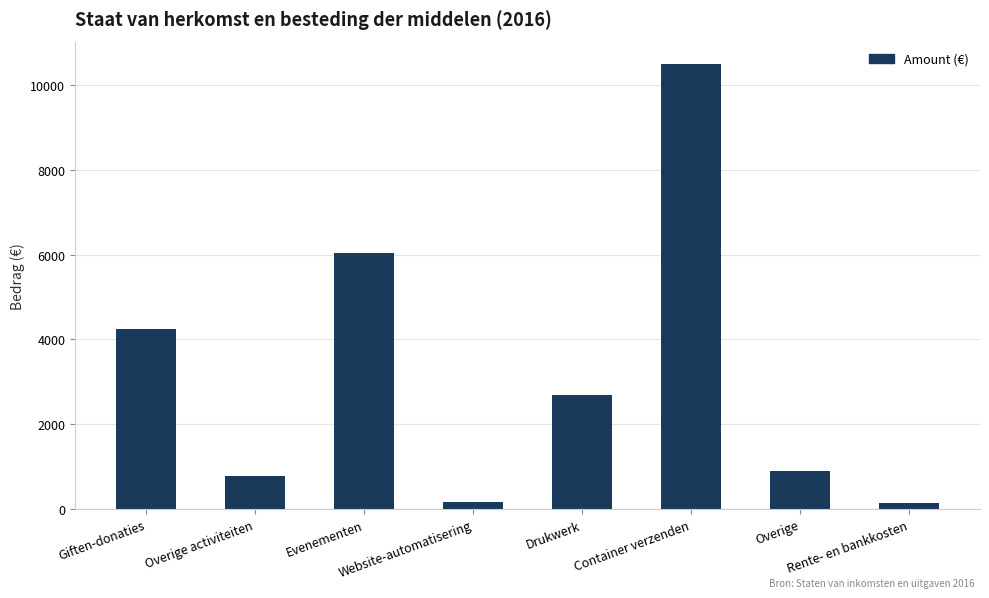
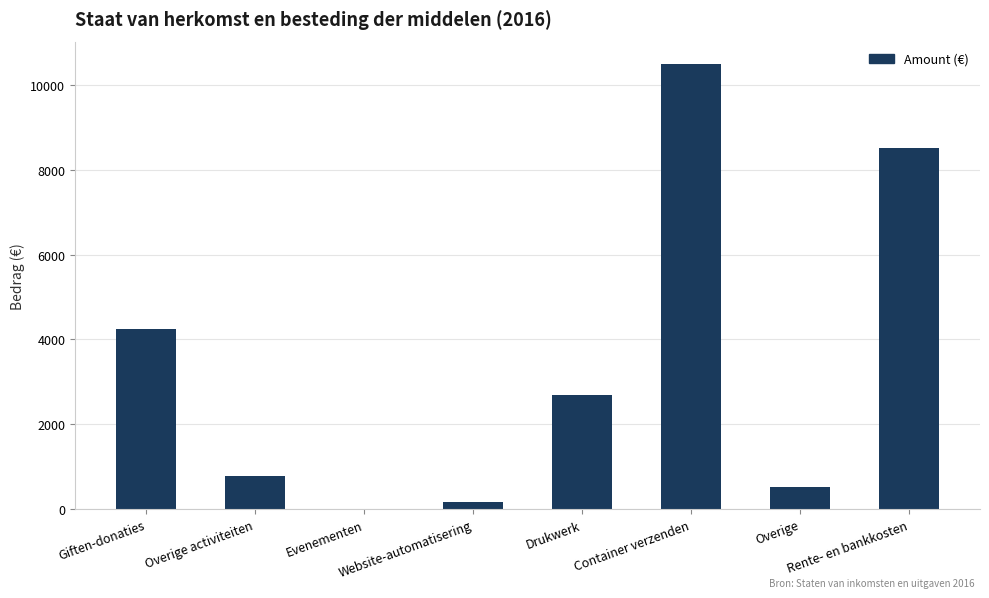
Evenementen: 6000 -> 0
Overige: 900 -> 500
Rente- en bankkosten: 100 -> 8500
